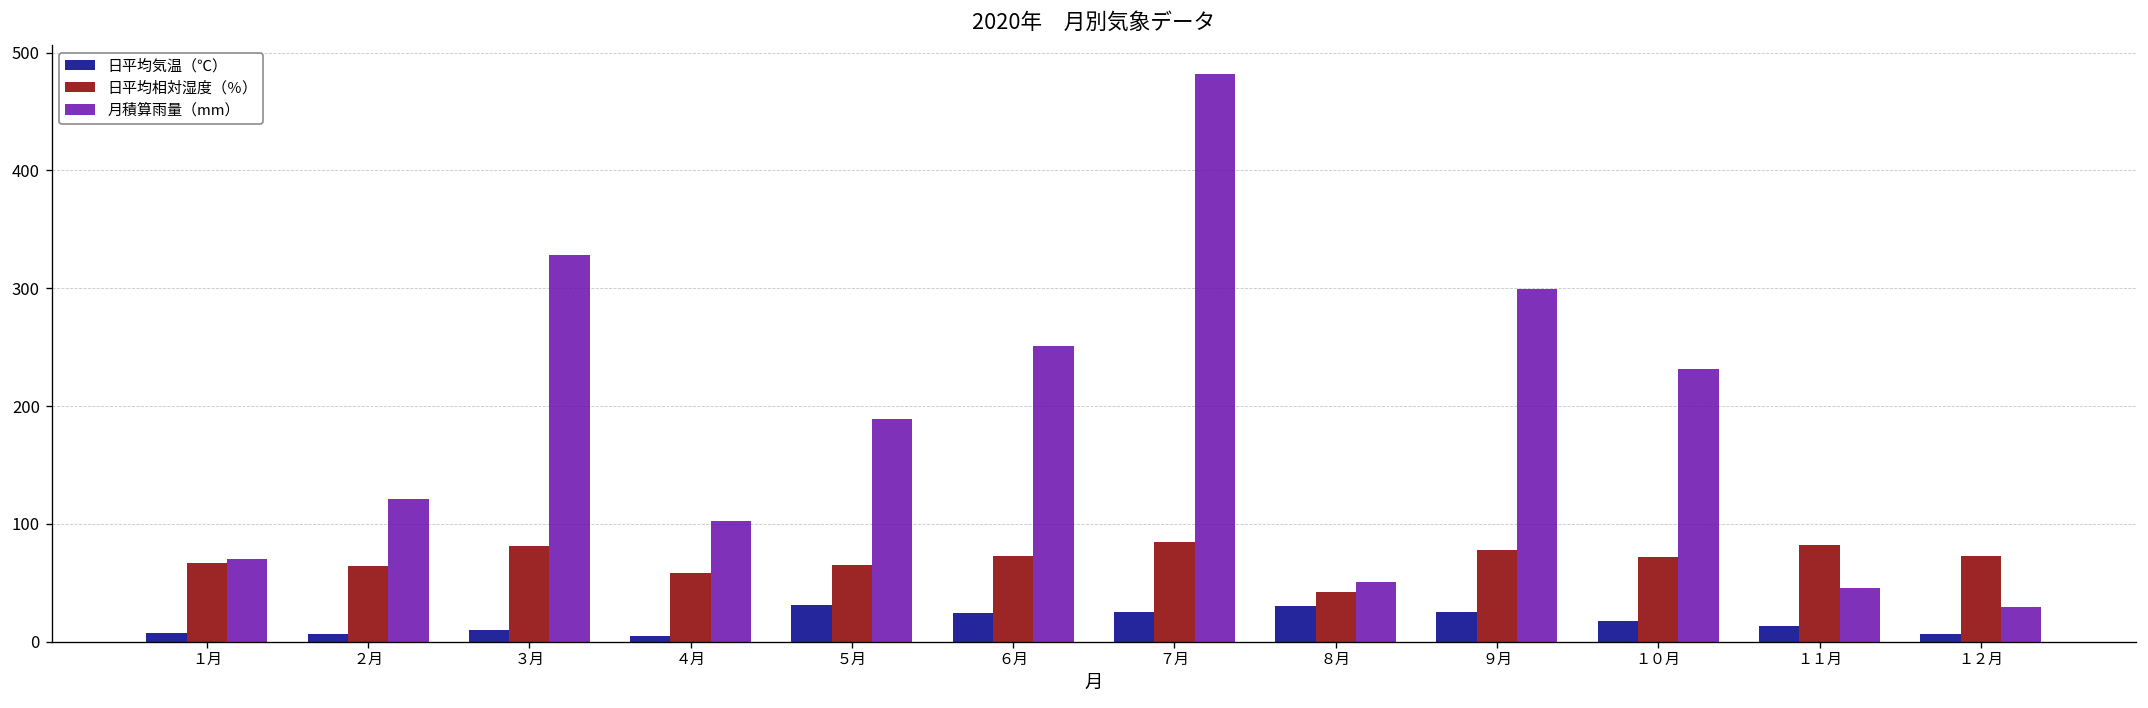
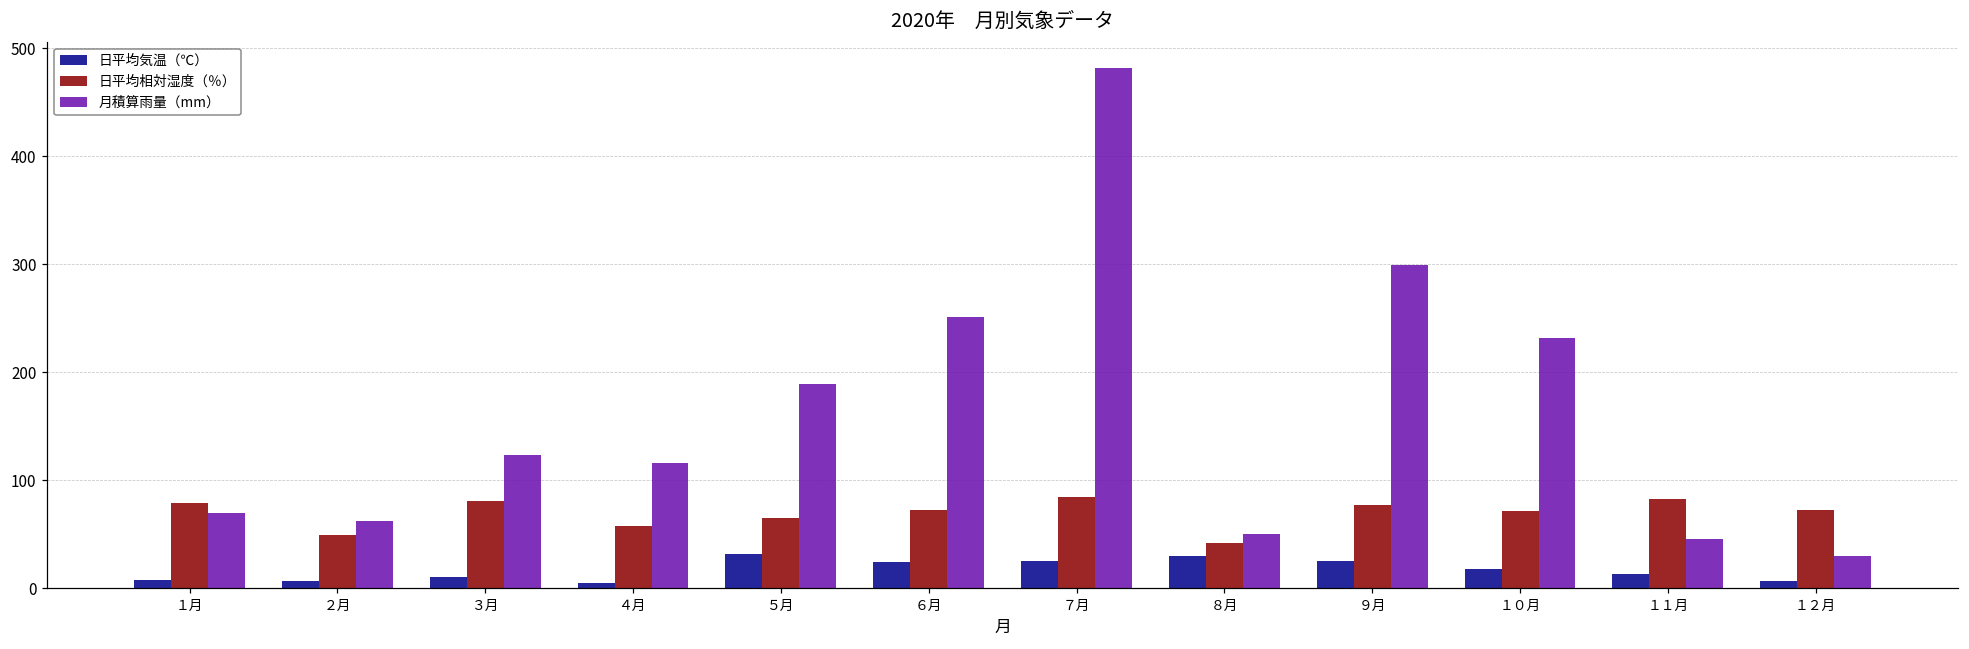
日平均相対湿度（％）, １月: 70 -> 80
日平均相対湿度（％）, ２月: 60 -> 50
月積算雨量（mm）, ２月: 120 -> 60
月積算雨量（mm）, ３月: 330 -> 120
月積算雨量（mm）, ４月: 100 -> 120
